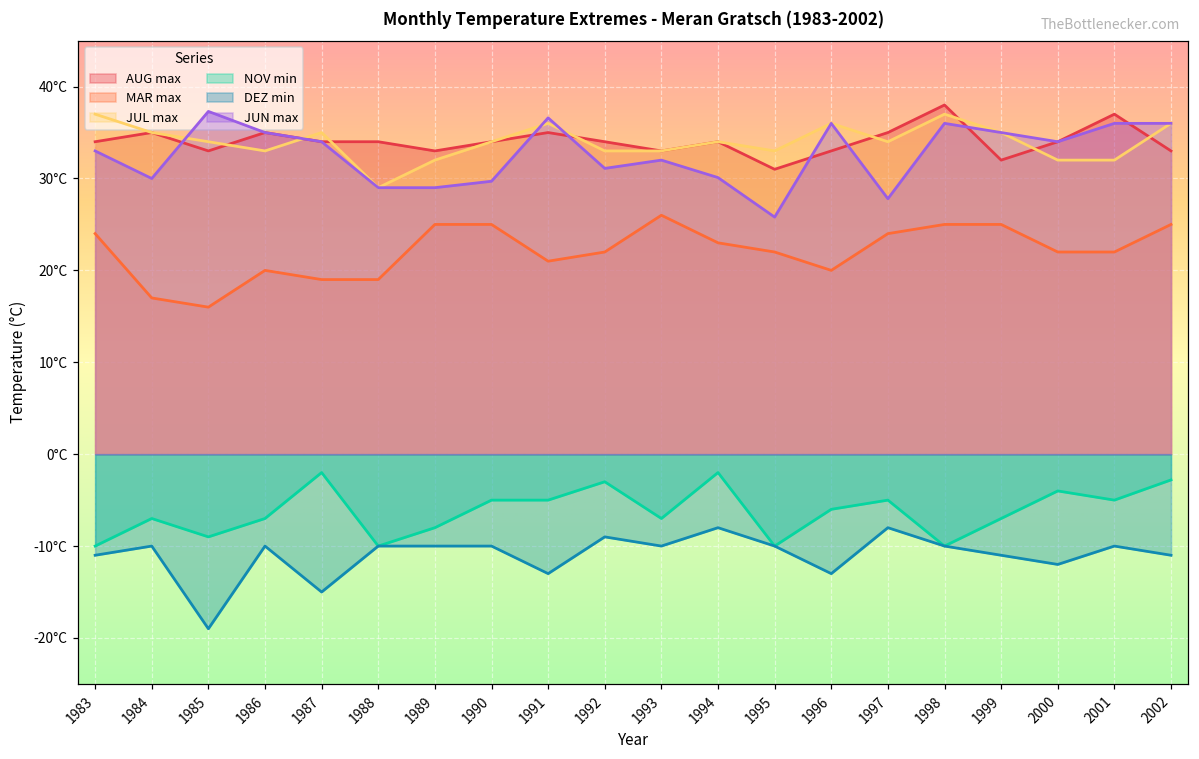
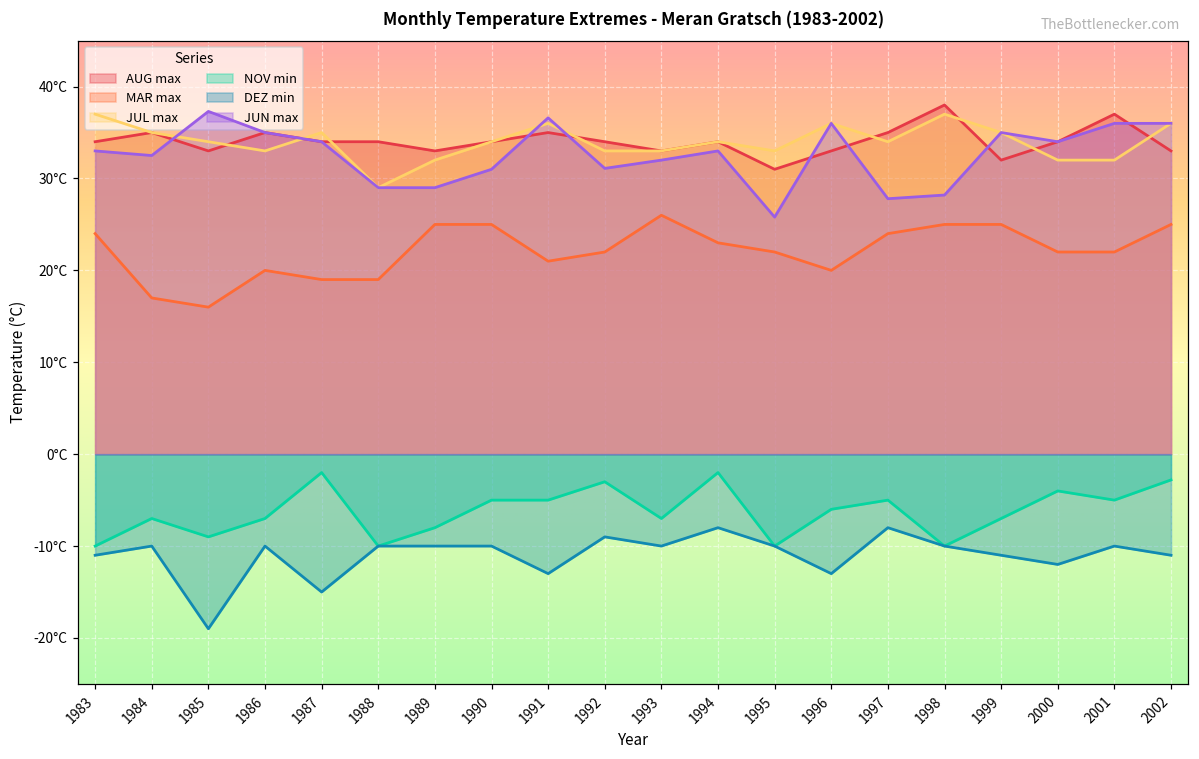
JUN max, 1984: 30°C -> 33°C
JUN max, 1990: 30°C -> 31°C
JUN max, 1994: 30°C -> 33°C
JUN max, 1998: 36°C -> 28°C
